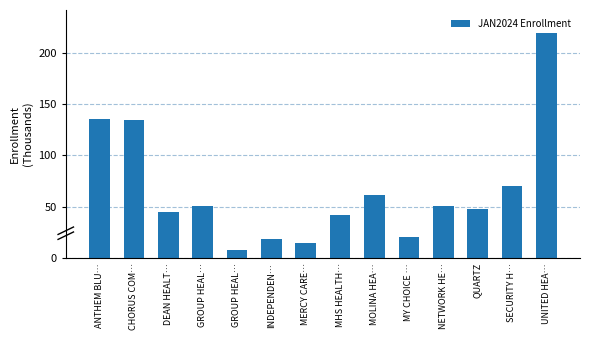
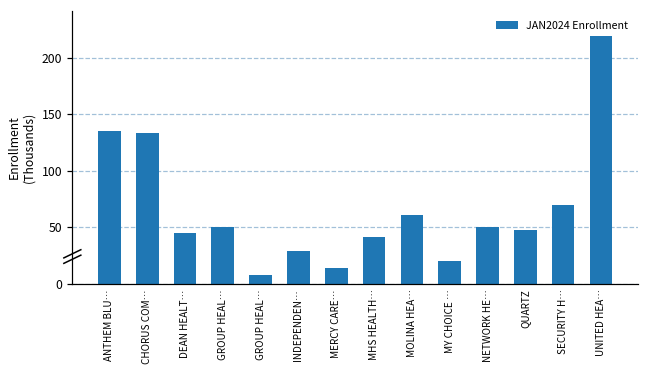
INDEPENDEN…: 18 -> 29
